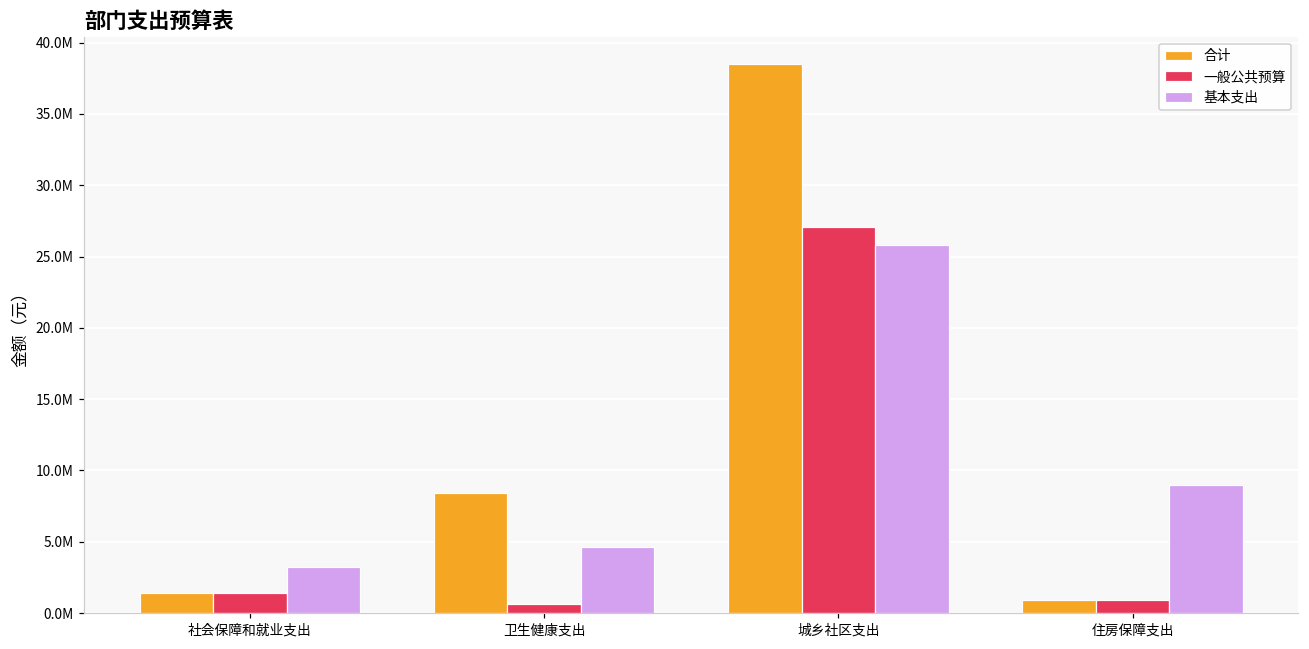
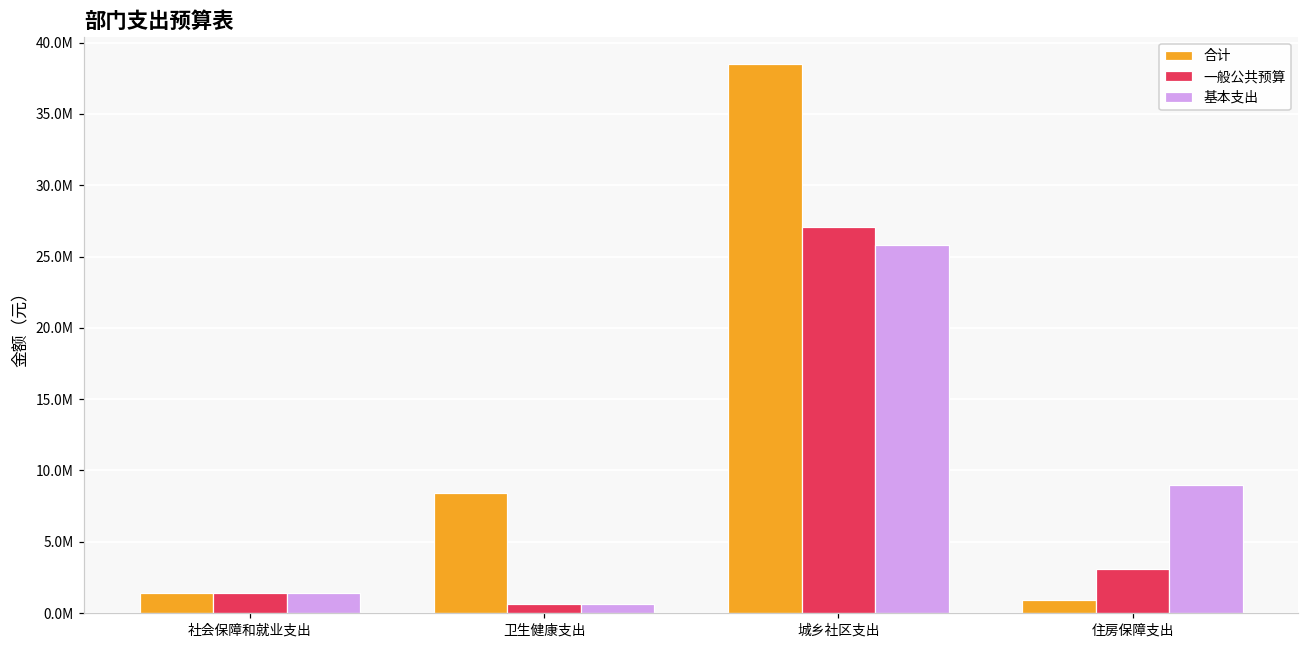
基本支出, 社会保障和就业支出: 3200000 -> 1400000
基本支出, 卫生健康支出: 4600000 -> 700000
一般公共预算, 住房保障支出: 900000 -> 3100000
